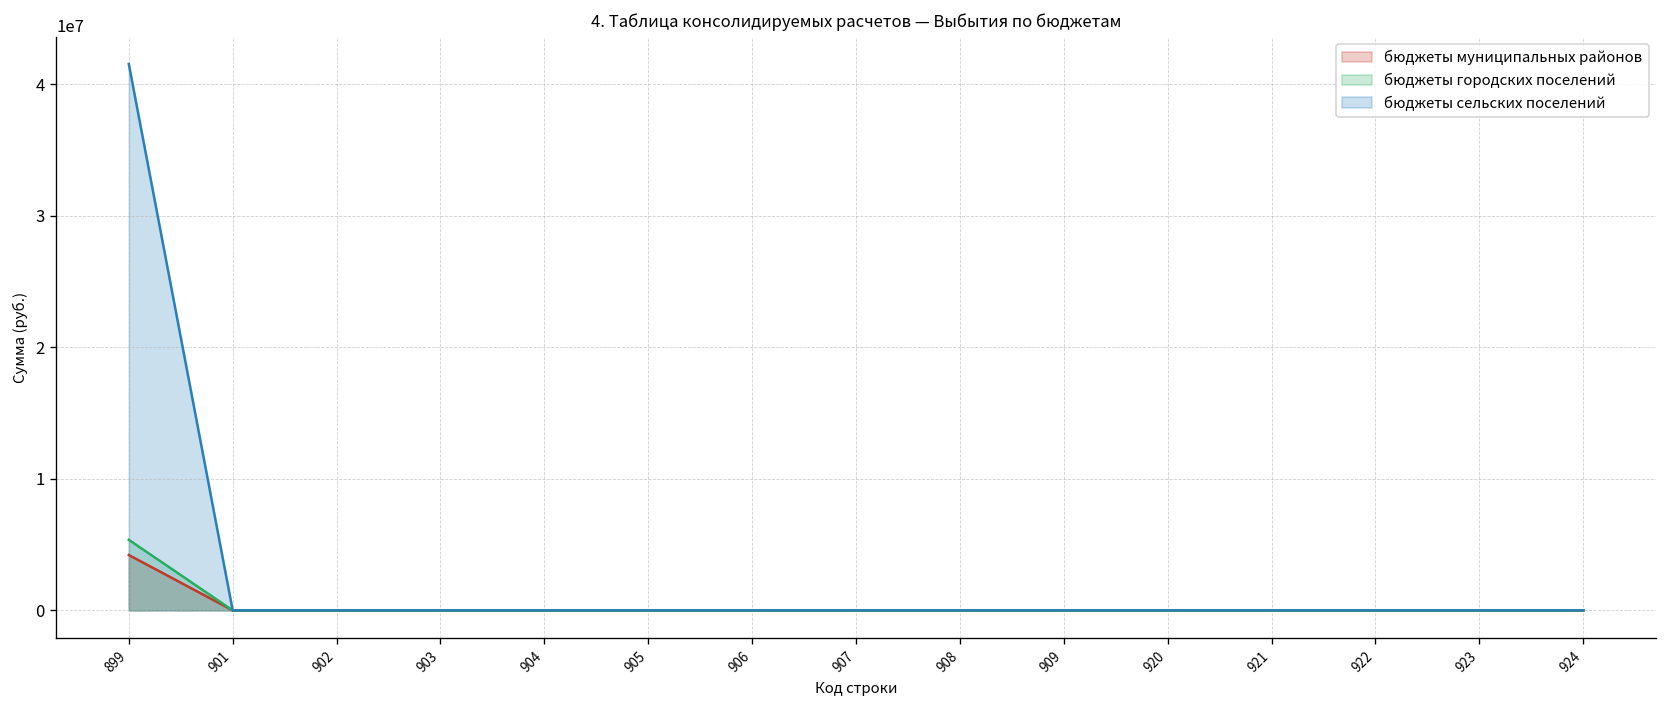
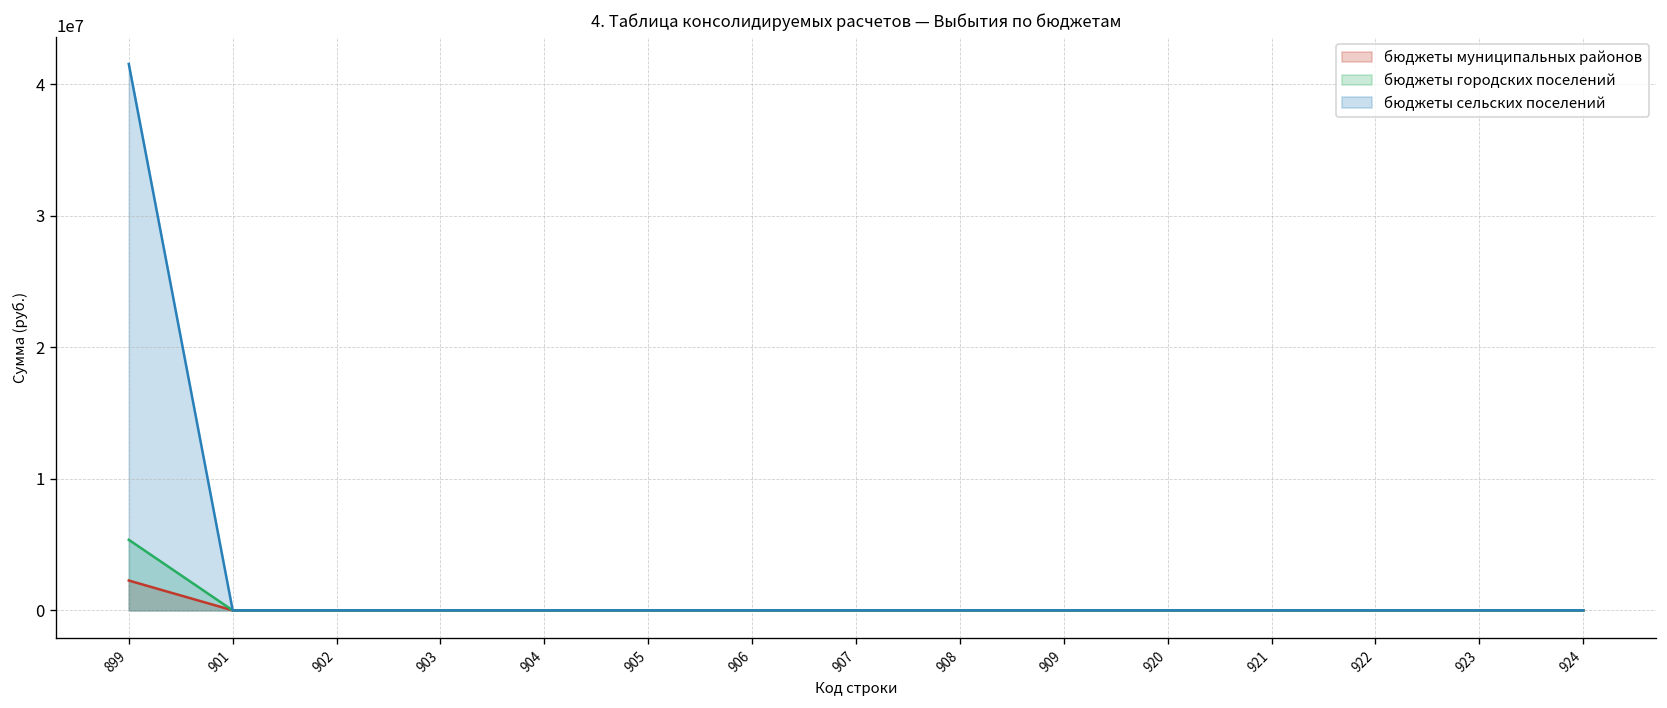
бюджеты муниципальных районов, 899: 4200000 -> 2300000
